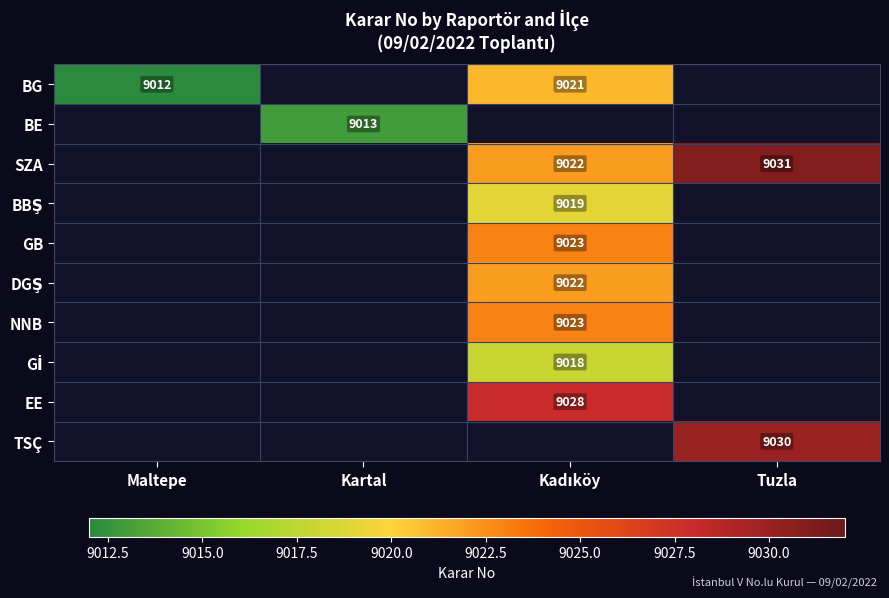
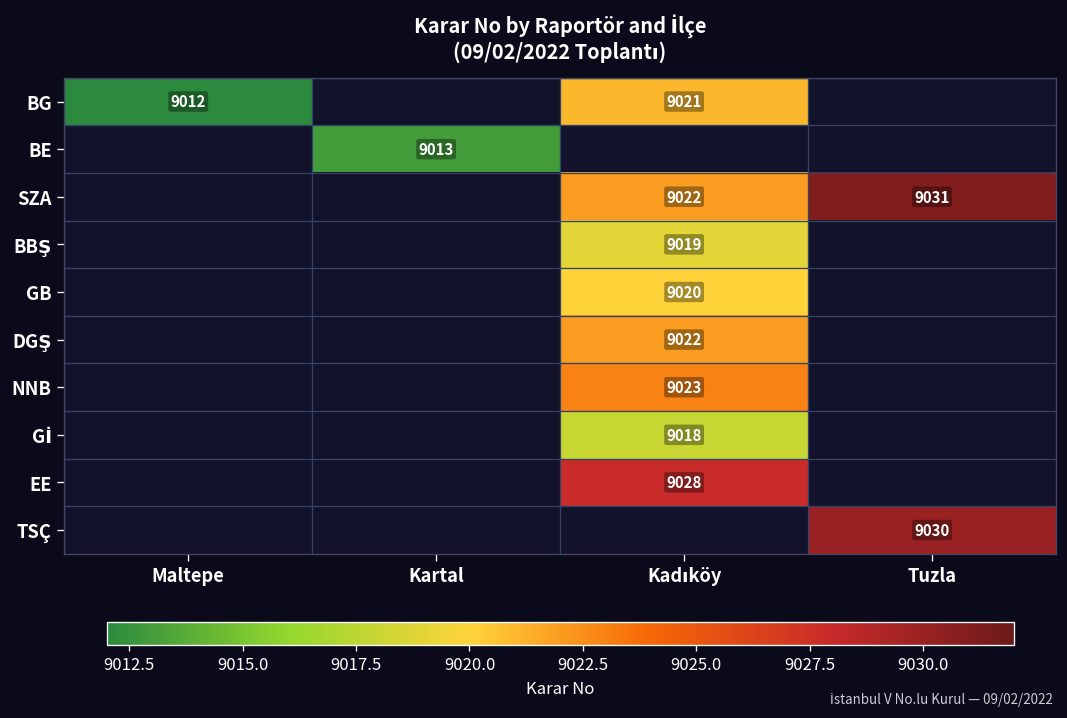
GB, Kadıköy: 9023 -> 9020
